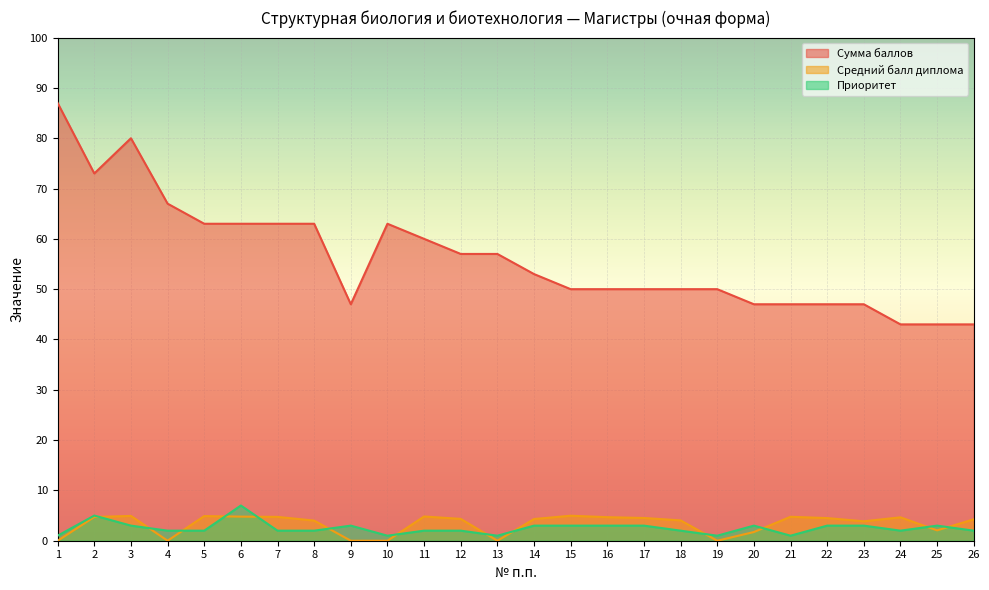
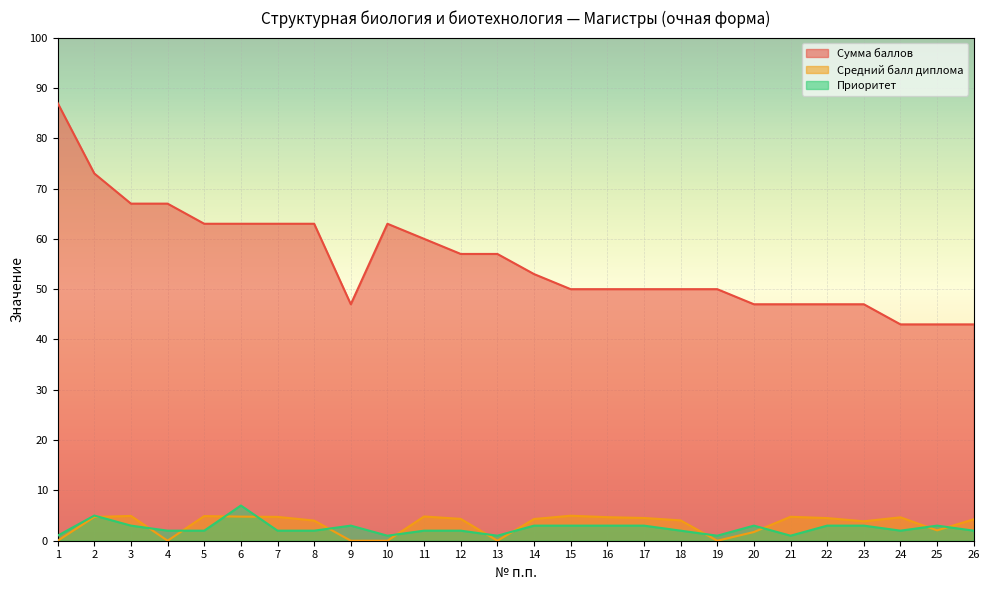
Сумма баллов, 3: 80 -> 67
